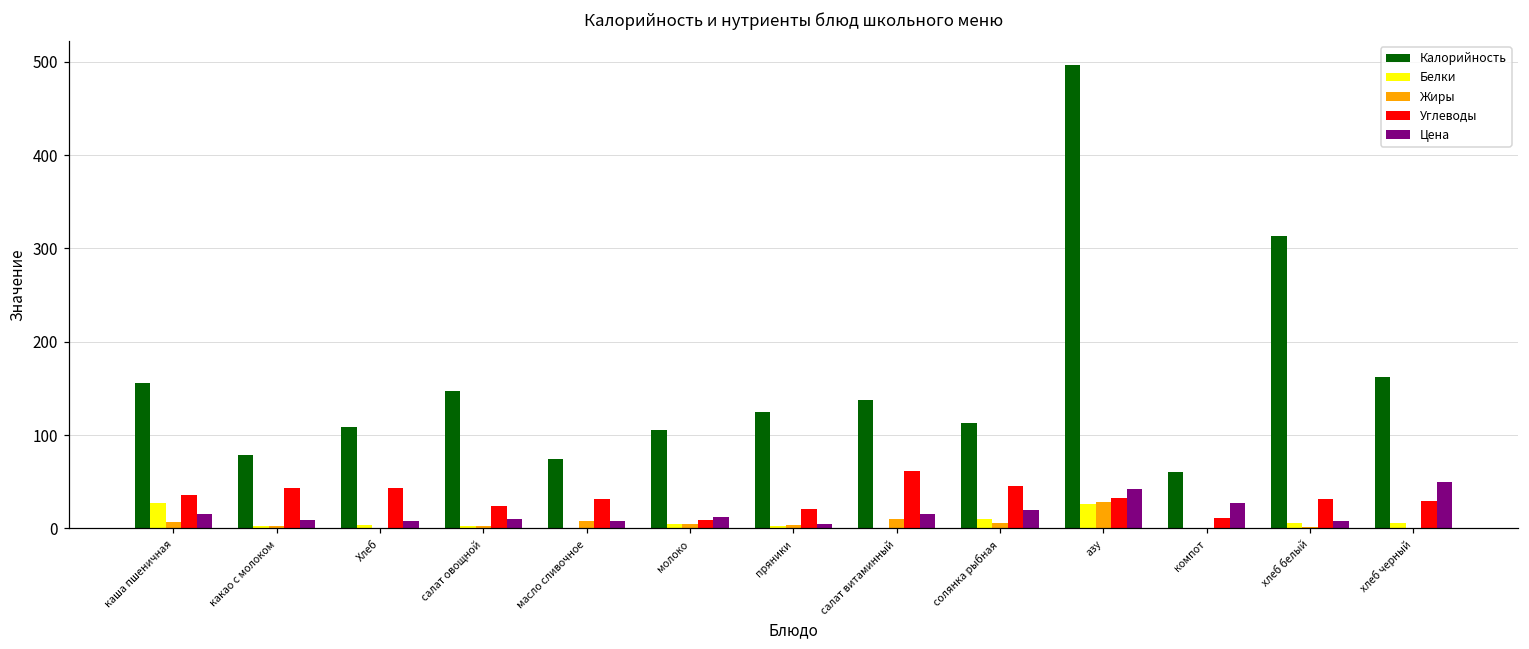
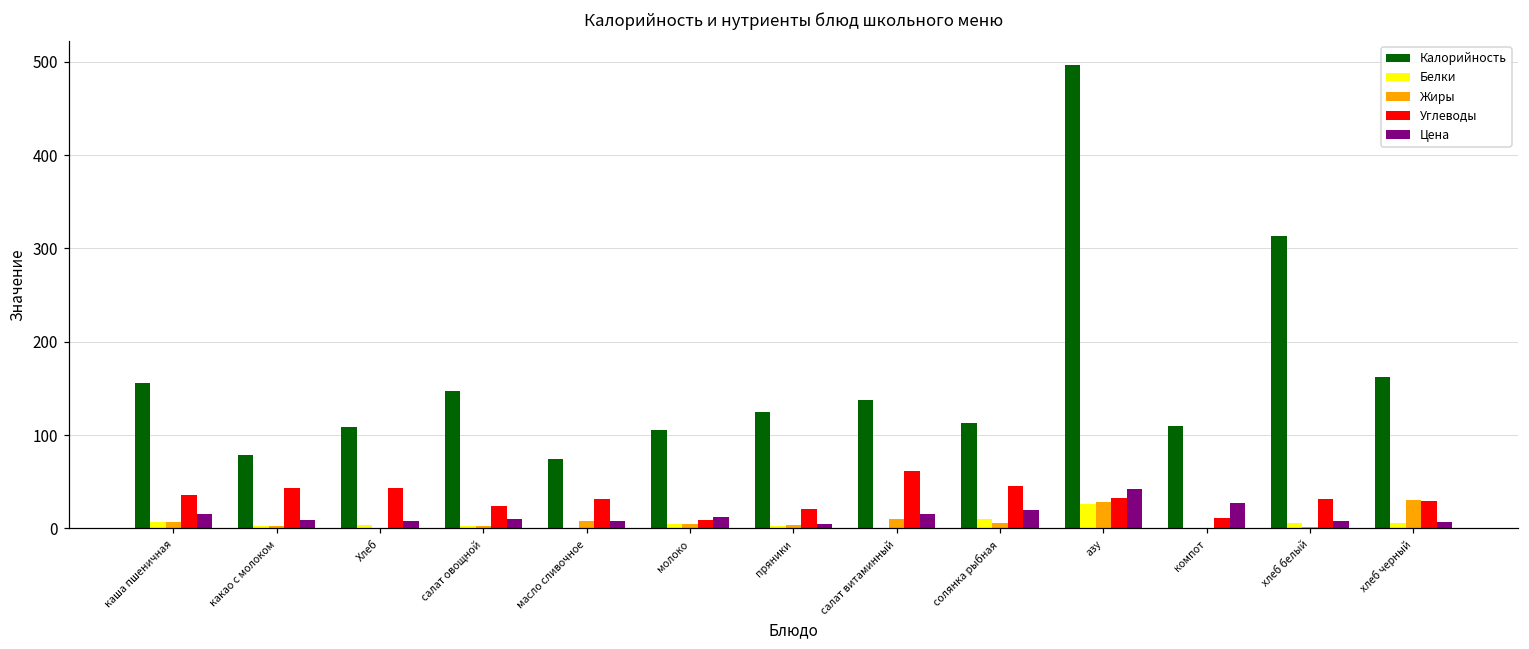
Белки, каша пшеничная: 30 -> 10
Калорийность, компот: 60 -> 110
Жиры, хлеб черный: 0 -> 30
Цена, хлеб черный: 50 -> 10
